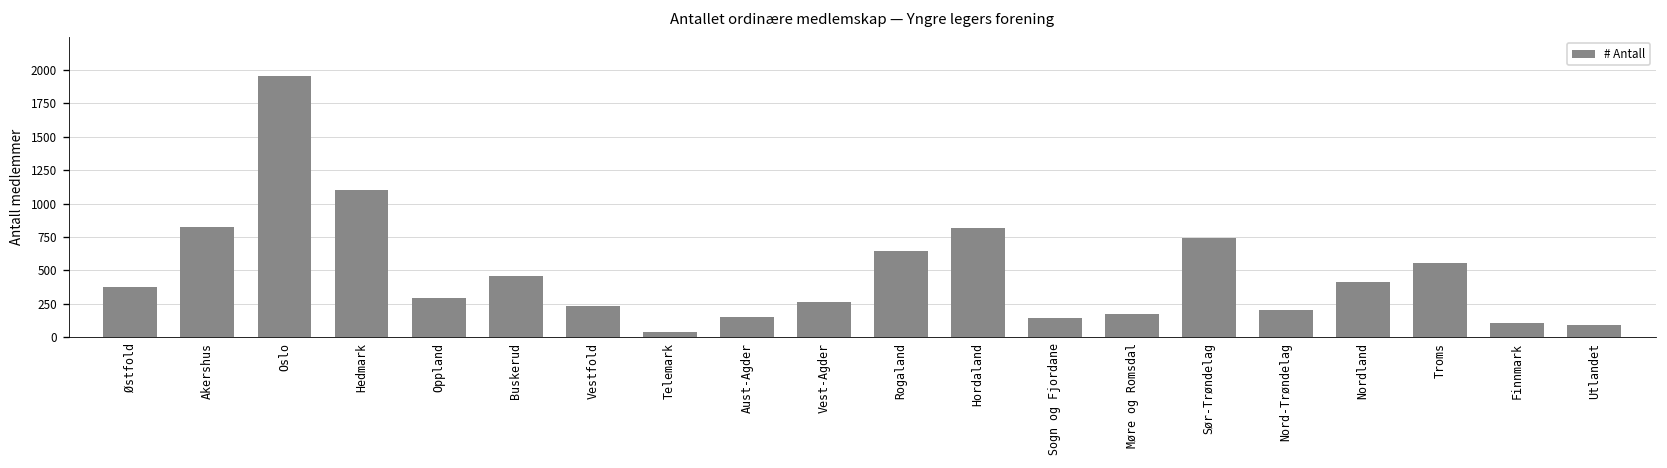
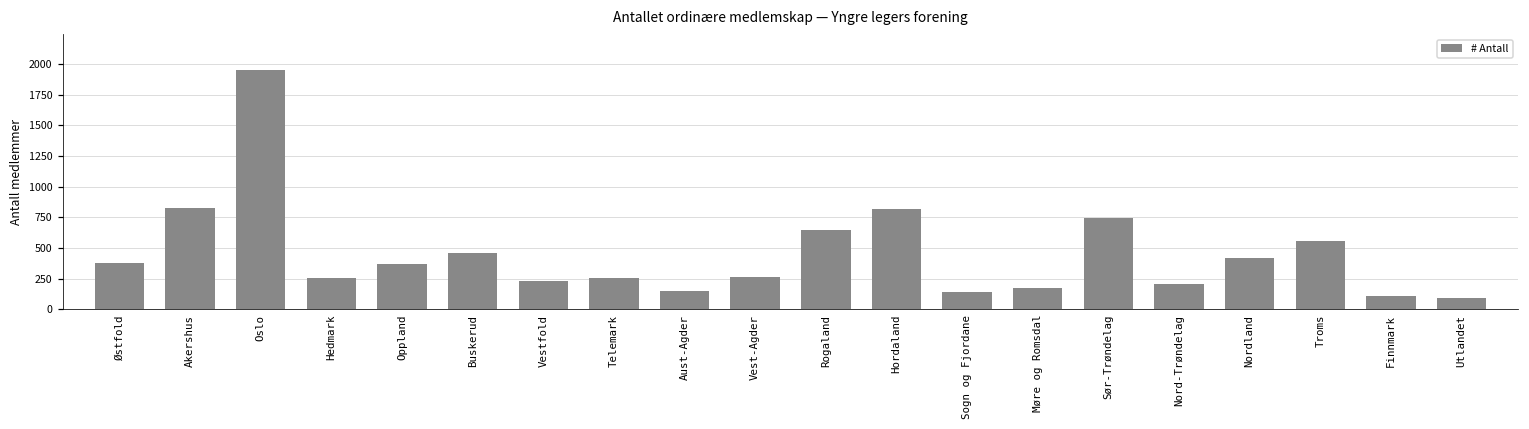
Hedmark: 1100 -> 260
Oppland: 300 -> 370
Telemark: 40 -> 250
